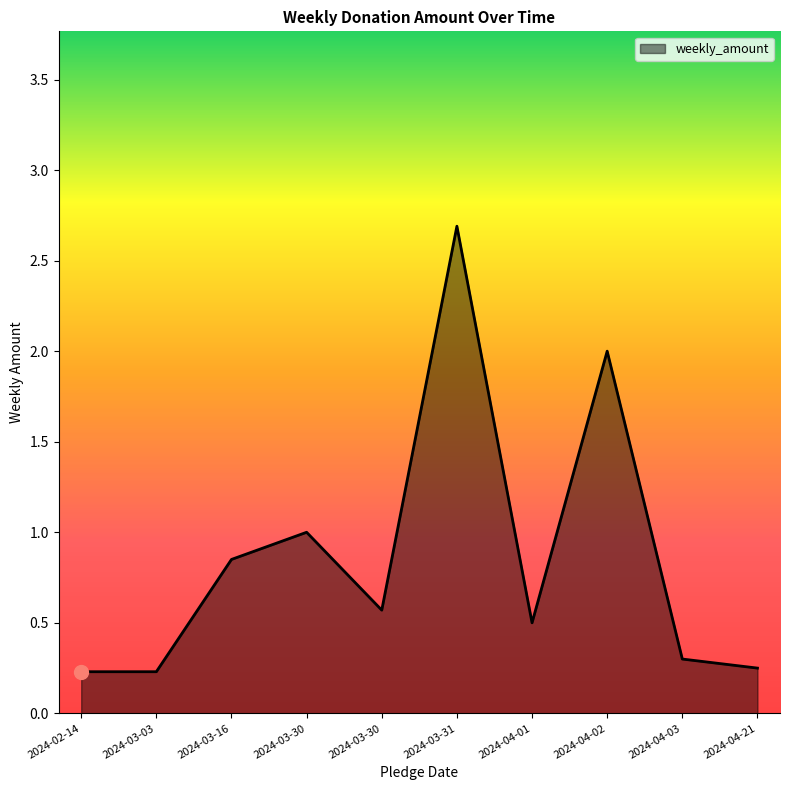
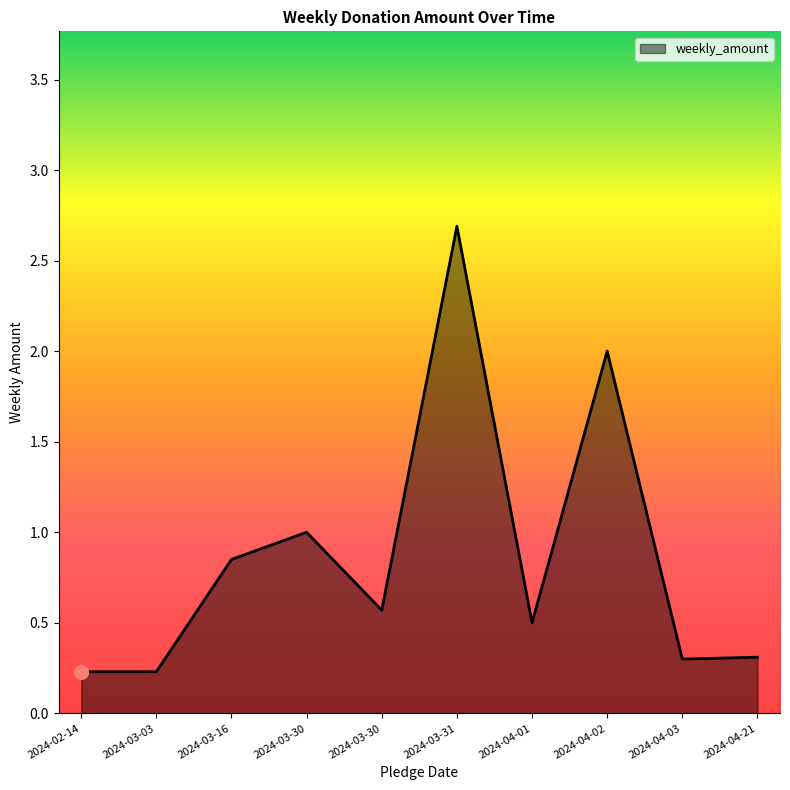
weekly_amount, 2024-04-21: 0.25 -> 0.31
